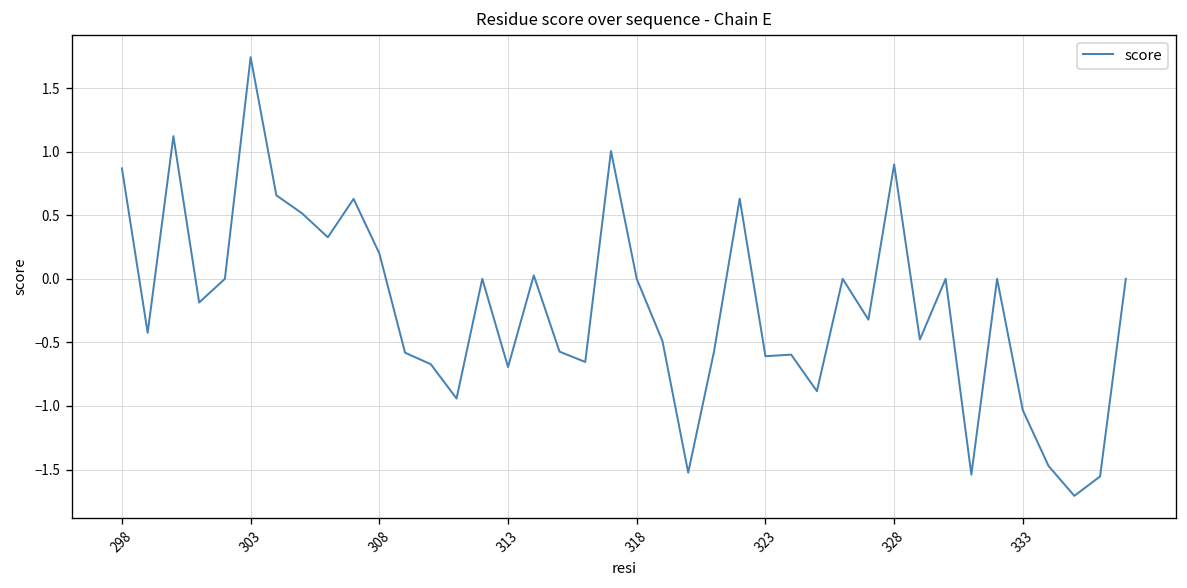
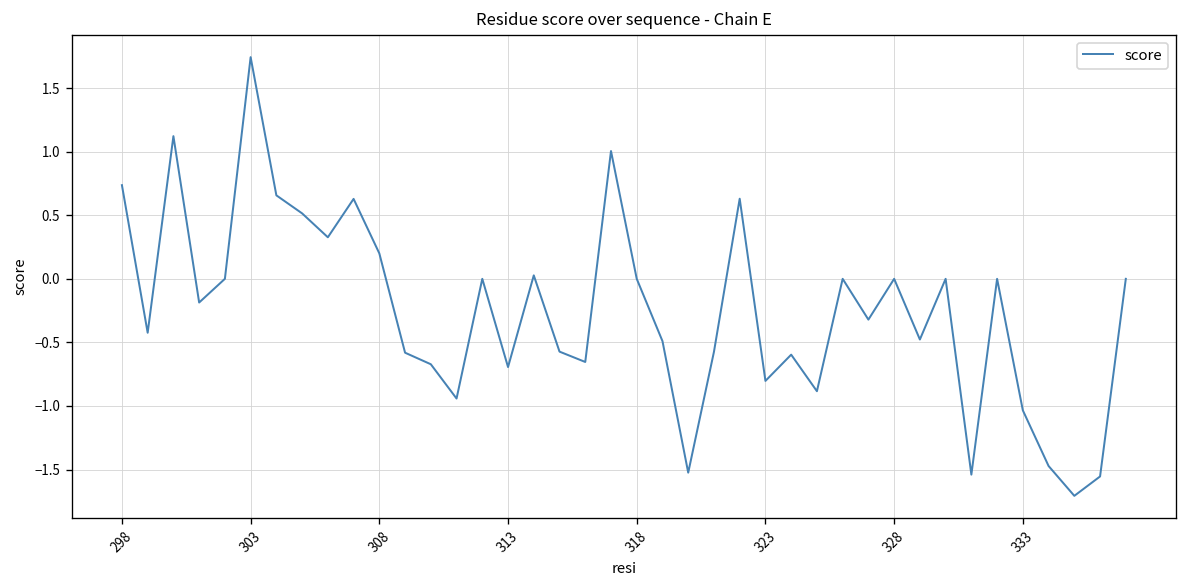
298: 0.87 -> 0.74
323: -0.61 -> -0.80
328: 0.9 -> 0.0
